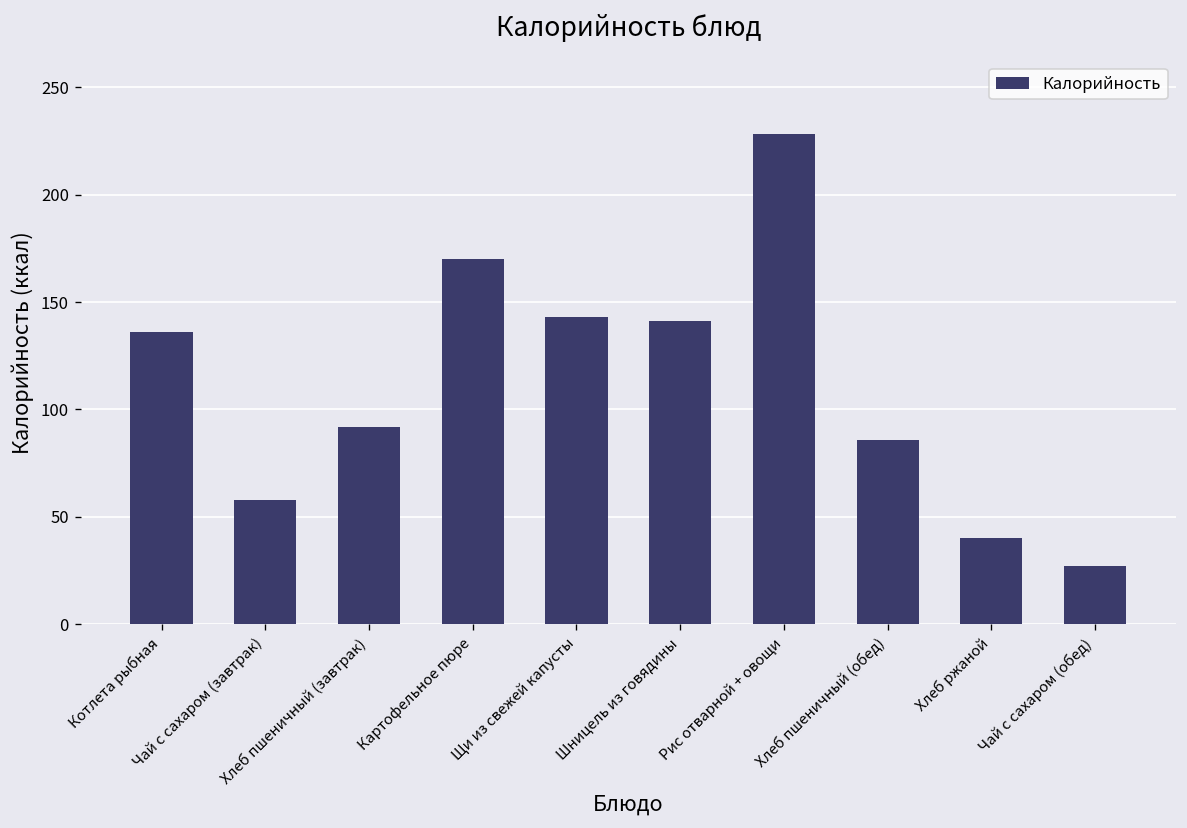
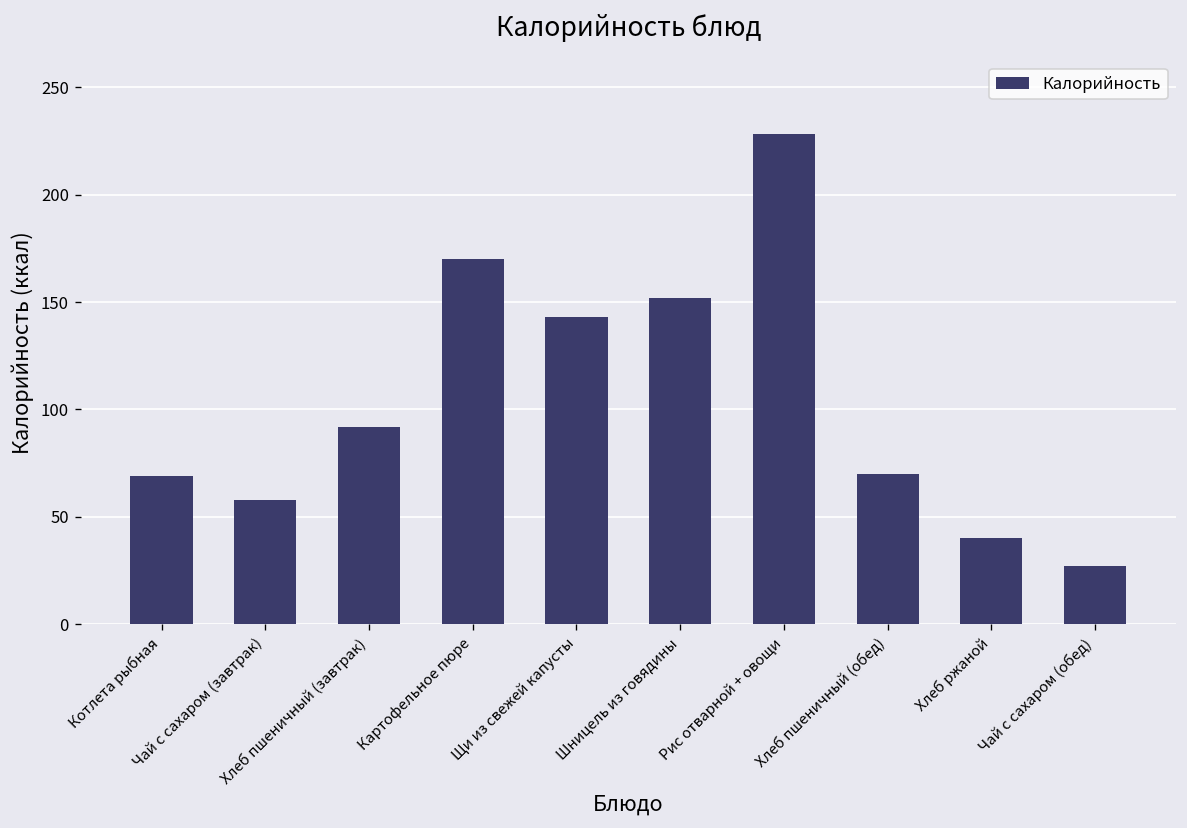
Котлета рыбная: 136 -> 69
Шницель из говядины: 141 -> 152
Хлеб пшеничный (обед): 86 -> 70
